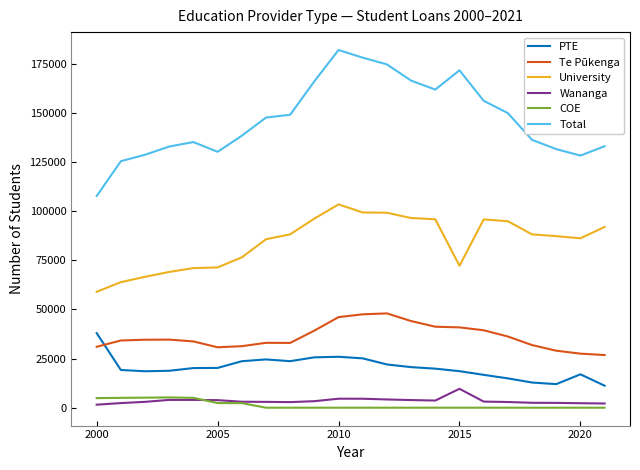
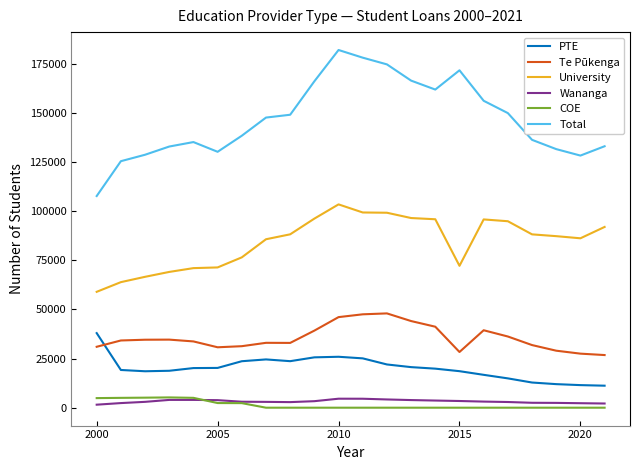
Te Pūkenga, 2015: 41000 -> 28000
Wananga, 2015: 10000 -> 3000
PTE, 2020: 17000 -> 11000
